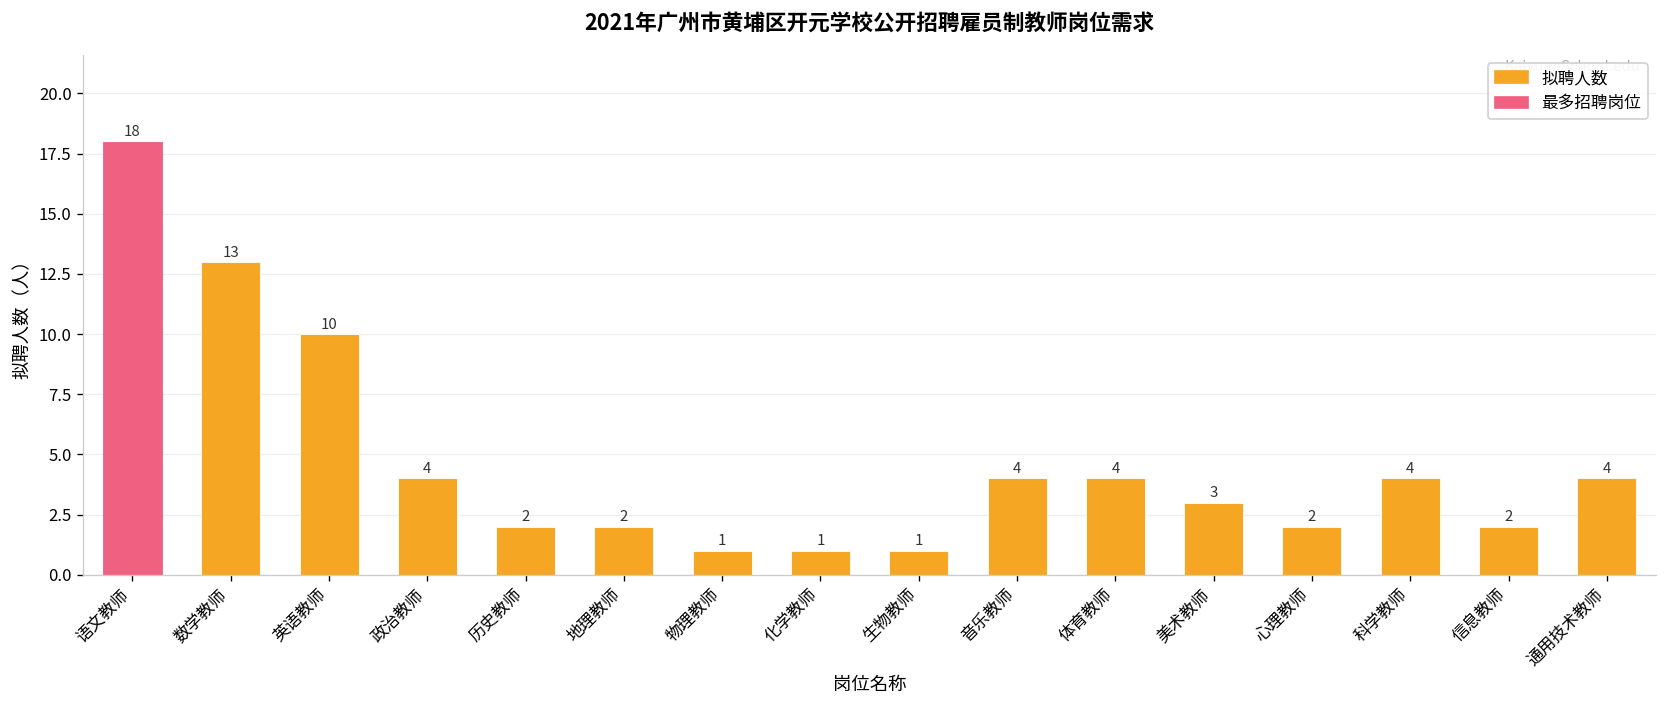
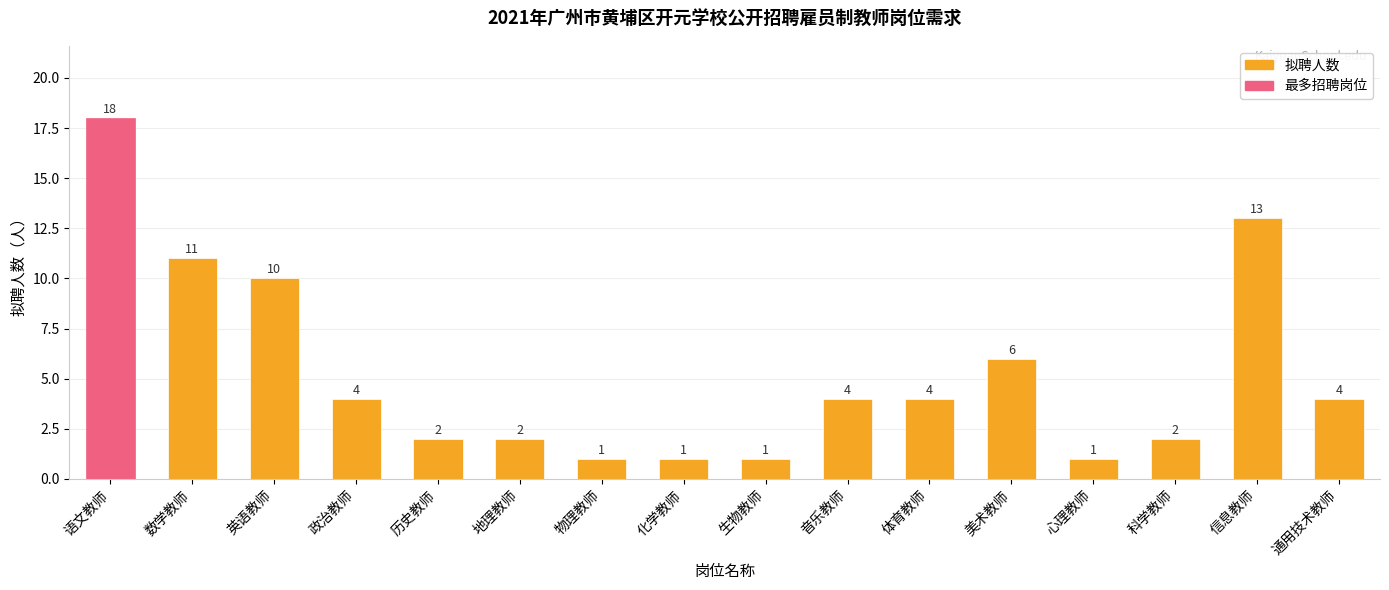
数学教师: 13 -> 11
美术教师: 3 -> 6
心理教师: 2 -> 1
科学教师: 4 -> 2
信息教师: 2 -> 13
